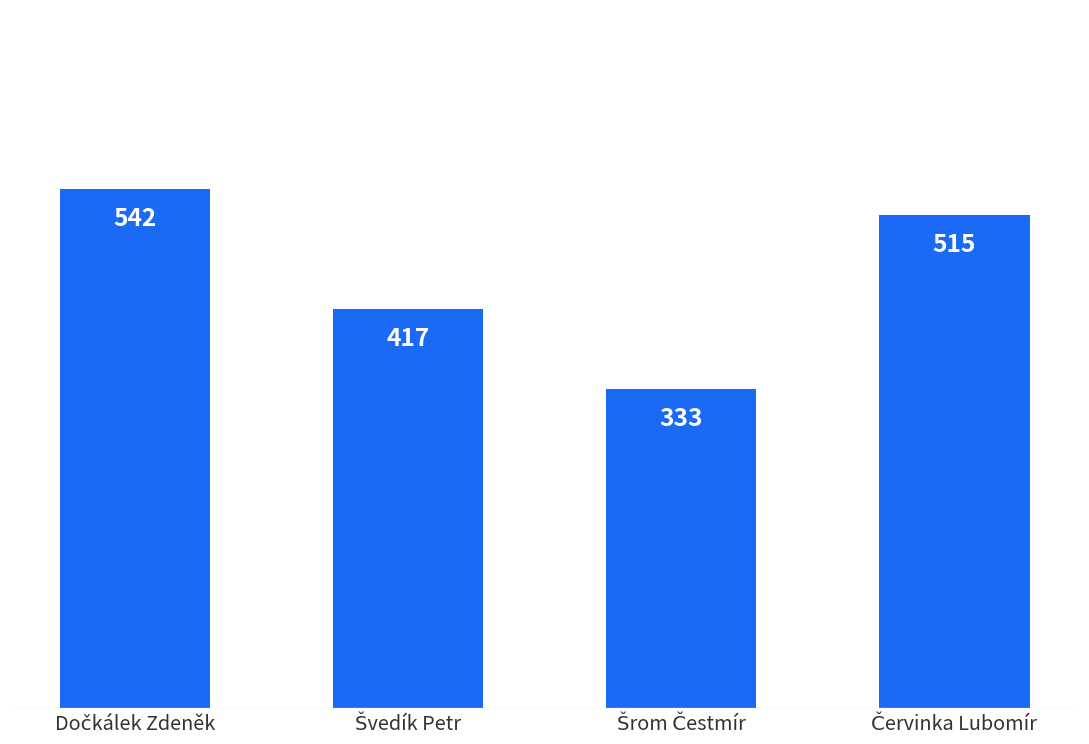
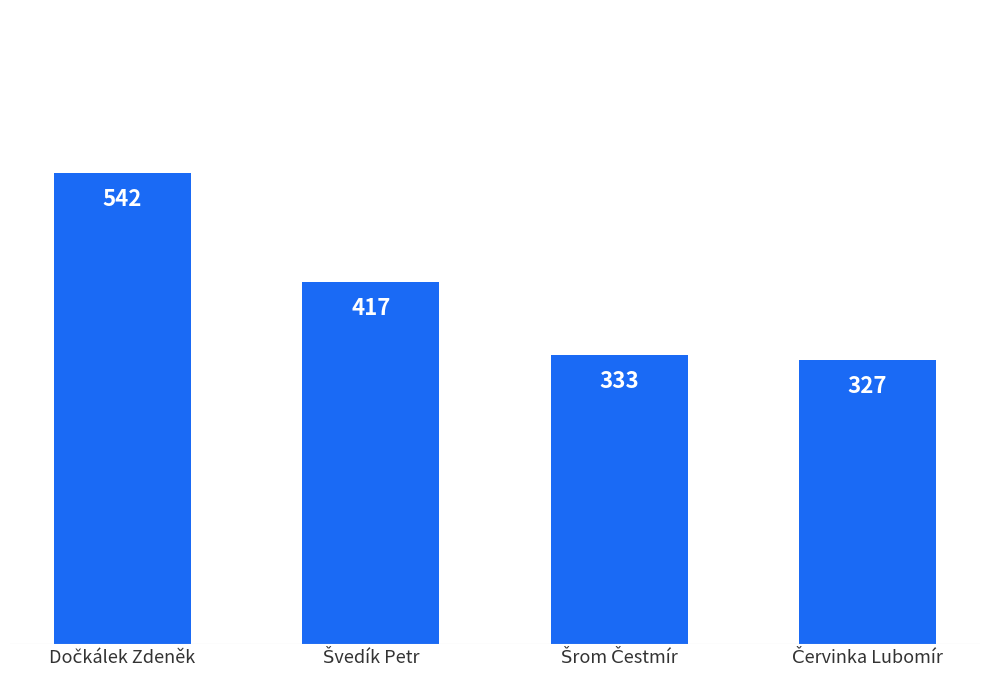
Červinka Lubomír: 515 -> 327
